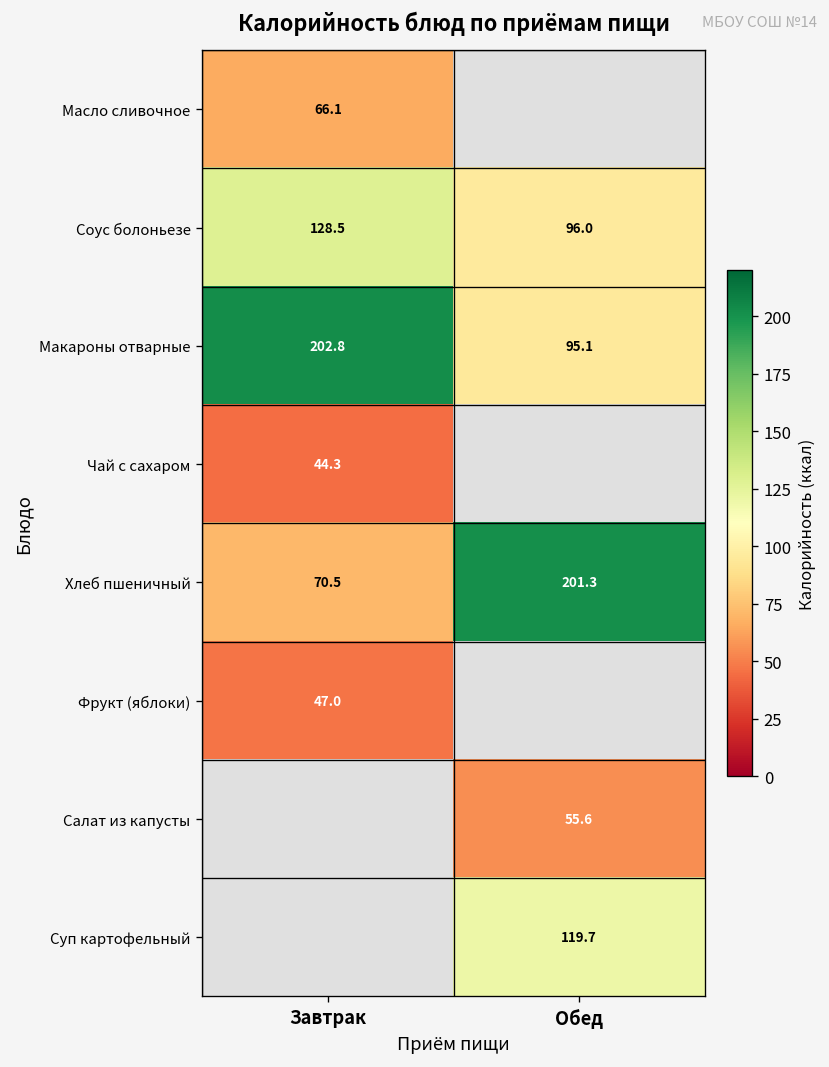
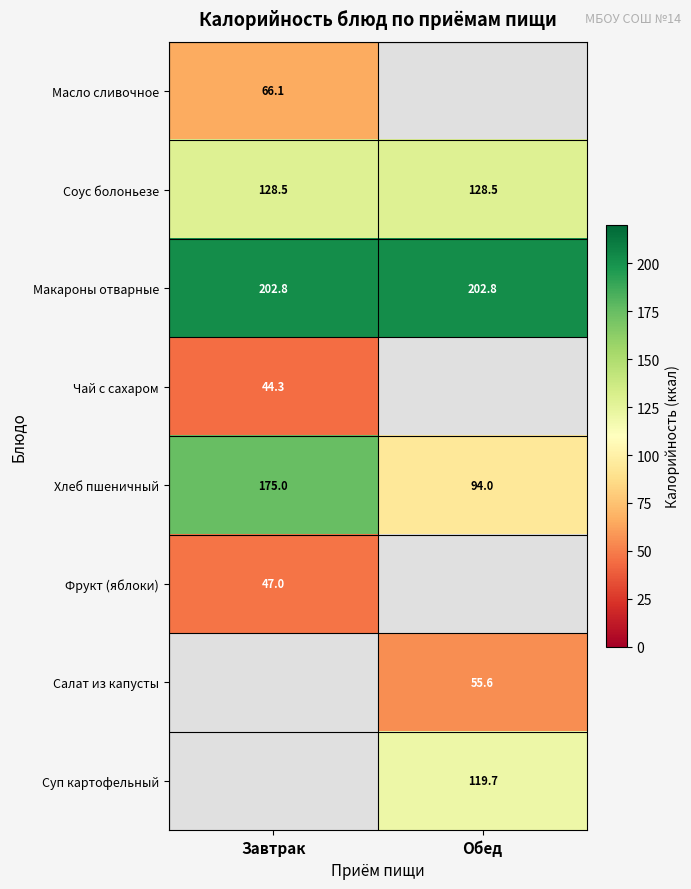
Соус болоньезе, Обед: 96.0 -> 128.5
Макароны отварные, Обед: 95.1 -> 202.8
Хлеб пшеничный, Завтрак: 70.5 -> 175.0
Хлеб пшеничный, Обед: 201.3 -> 94.0
